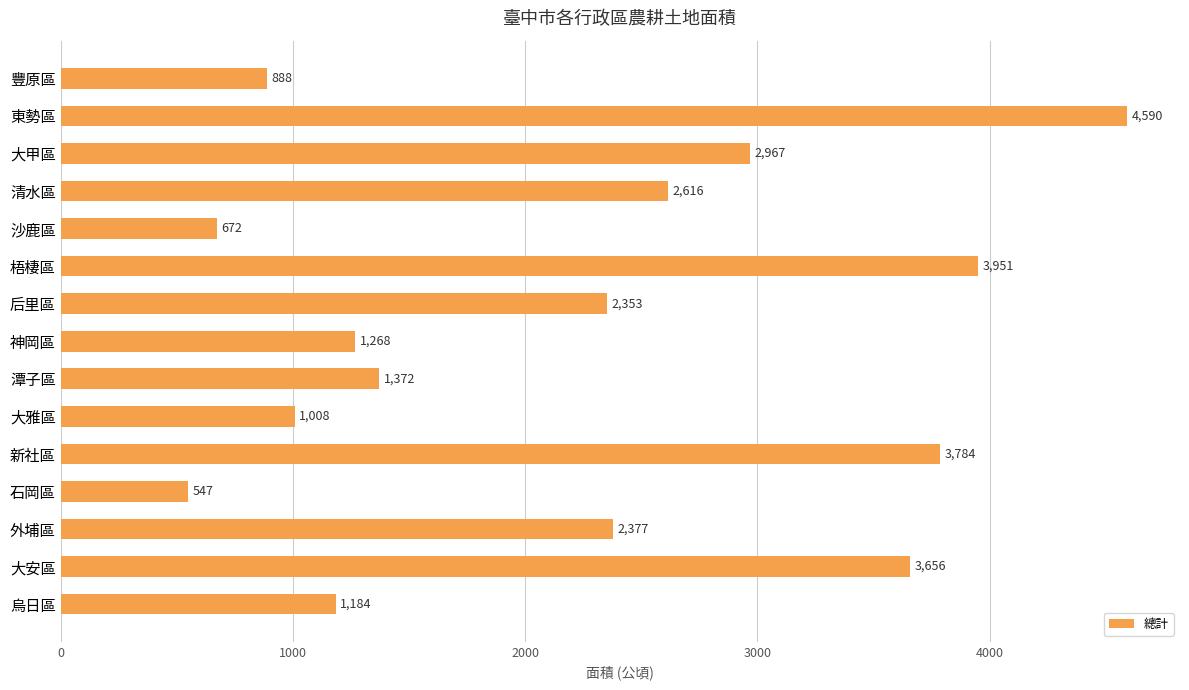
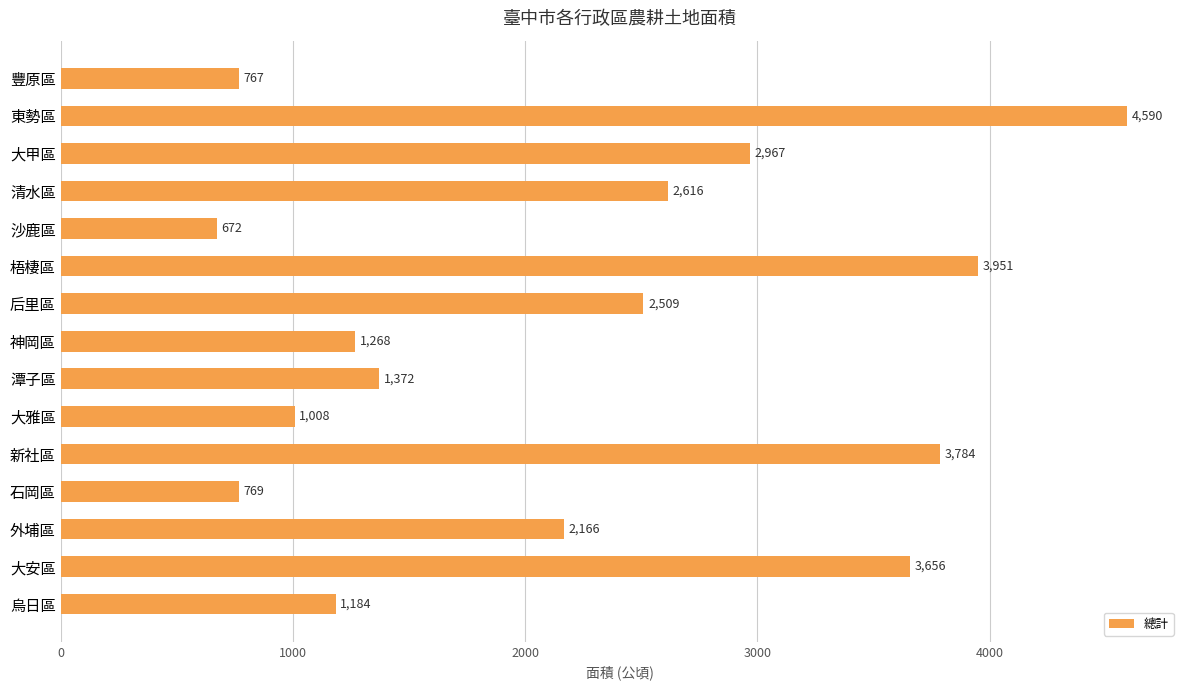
豐原區: 888 -> 767
后里區: 2,353 -> 2,509
石岡區: 547 -> 769
外埔區: 2,377 -> 2,166
